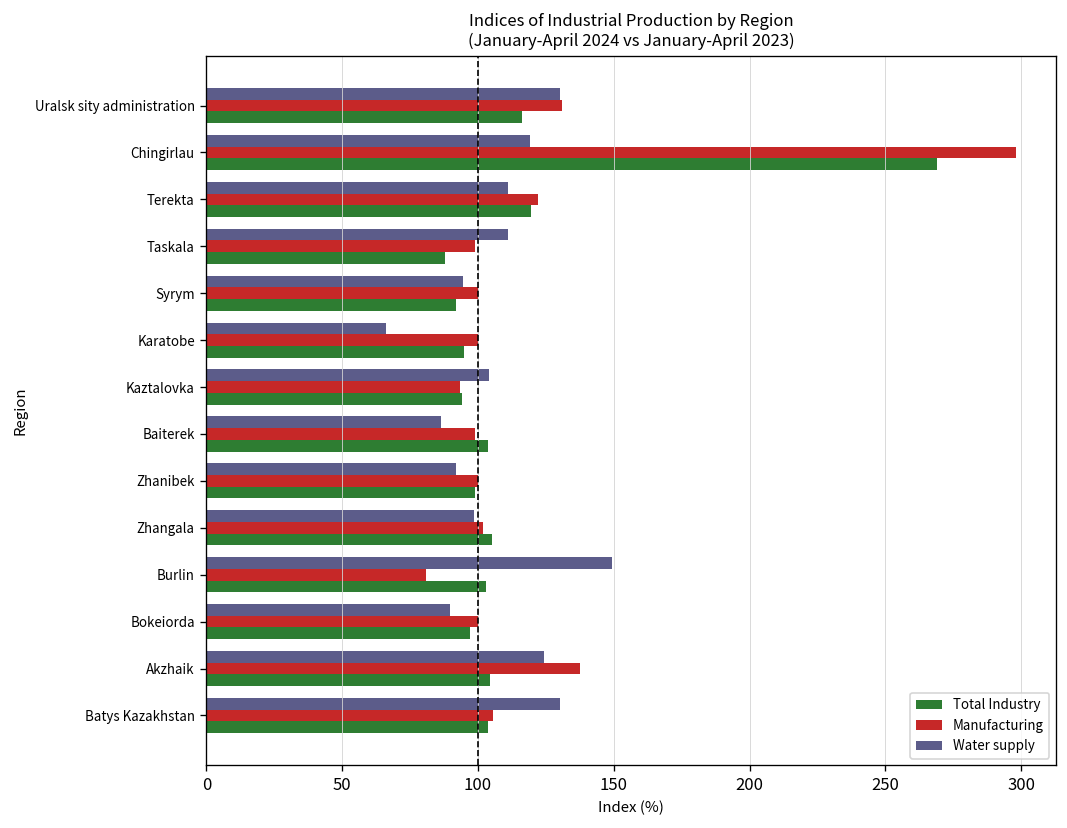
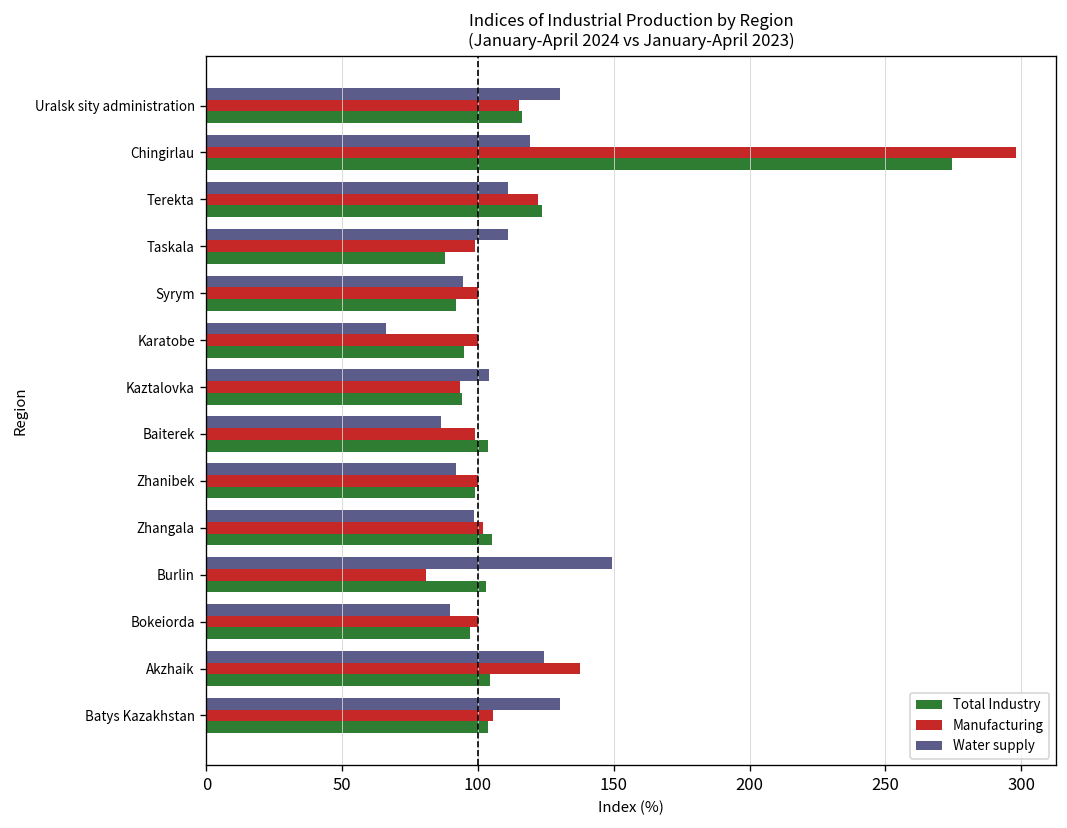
Manufacturing, Uralsk sity administration: 131 -> 115
Total Industry, Chingirlau: 269 -> 274
Total Industry, Terekta: 120 -> 124
